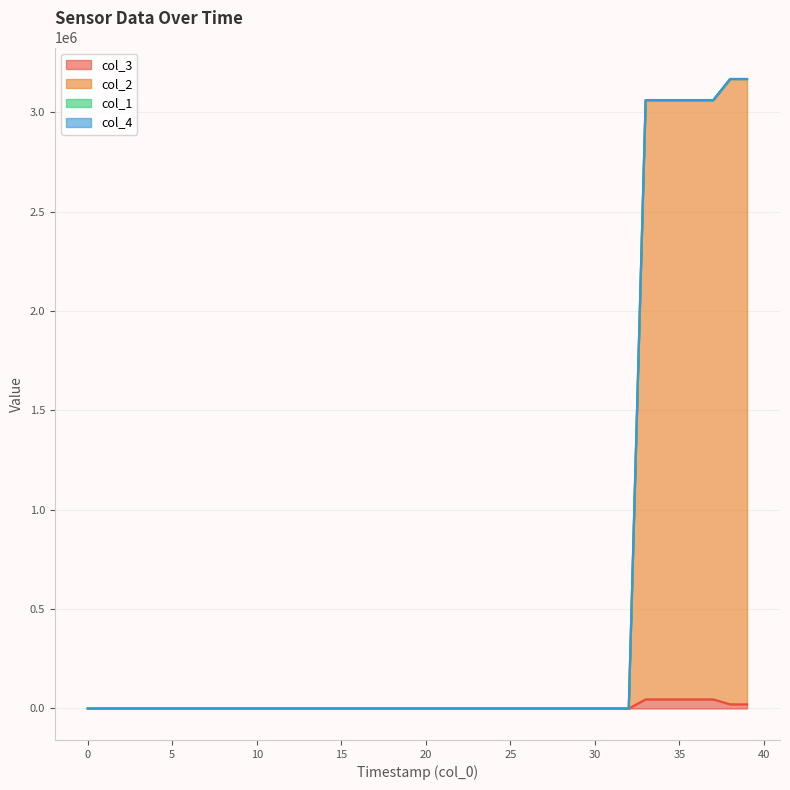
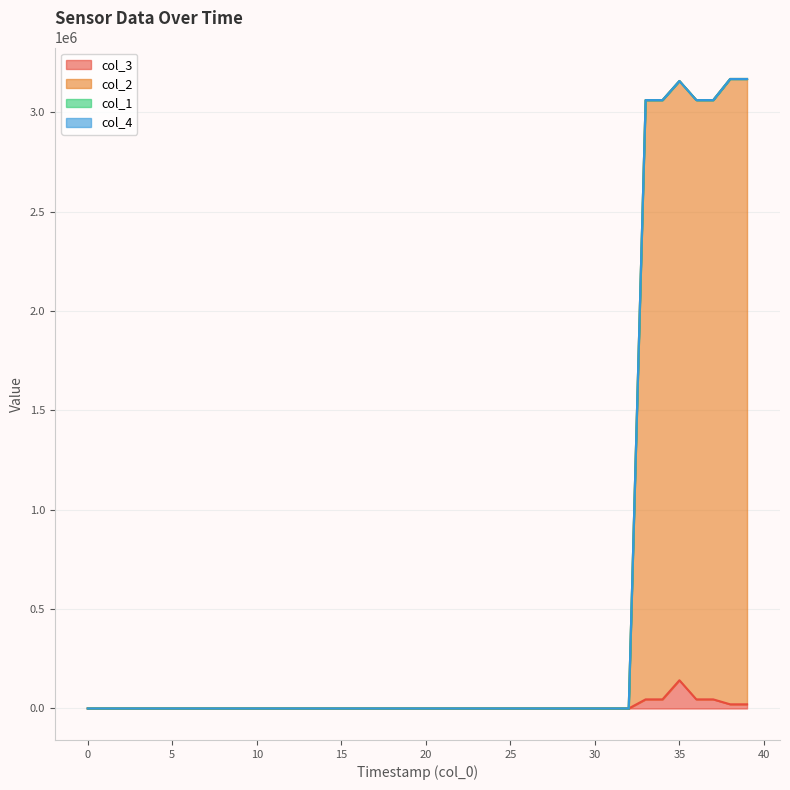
col_3, 35: 50000 -> 140000
